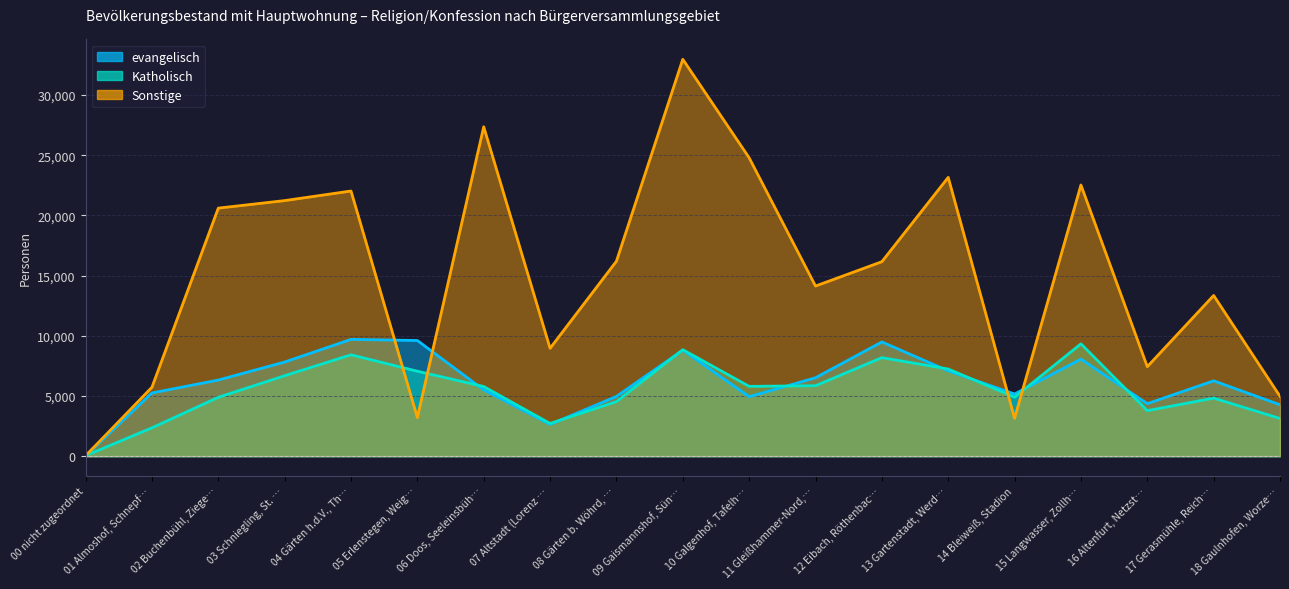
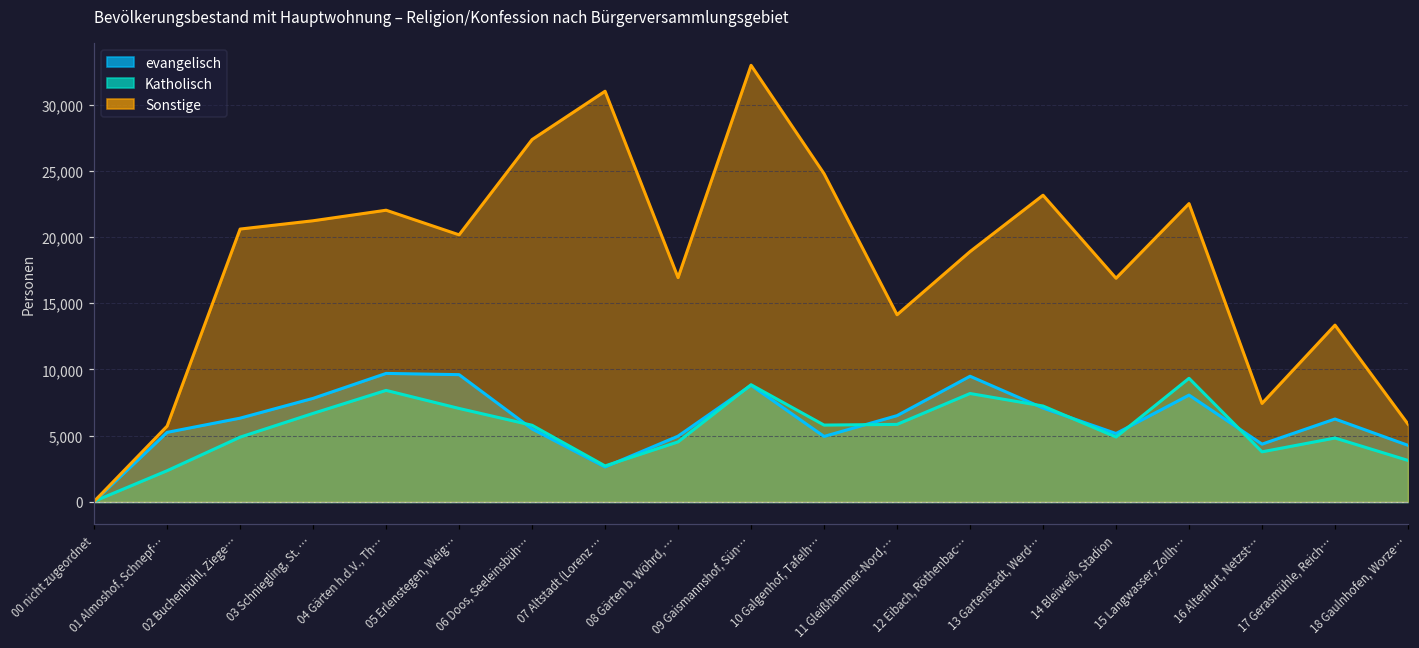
Sonstige, 05 Erlenstegen, Weig…: 3,200 -> 20,200
Sonstige, 07 Altstadt (Lorenz …: 9,000 -> 31,000
Sonstige, 08 Gärten b. Wöhrd, …: 16,200 -> 16,900
Sonstige, 12 Eibach, Röthenbac…: 16,200 -> 18,900
Sonstige, 14 Bleiweiß, Stadion: 3,100 -> 16,900
Sonstige, 18 Gaulnhofen, Worze…: 5,000 -> 5,900
